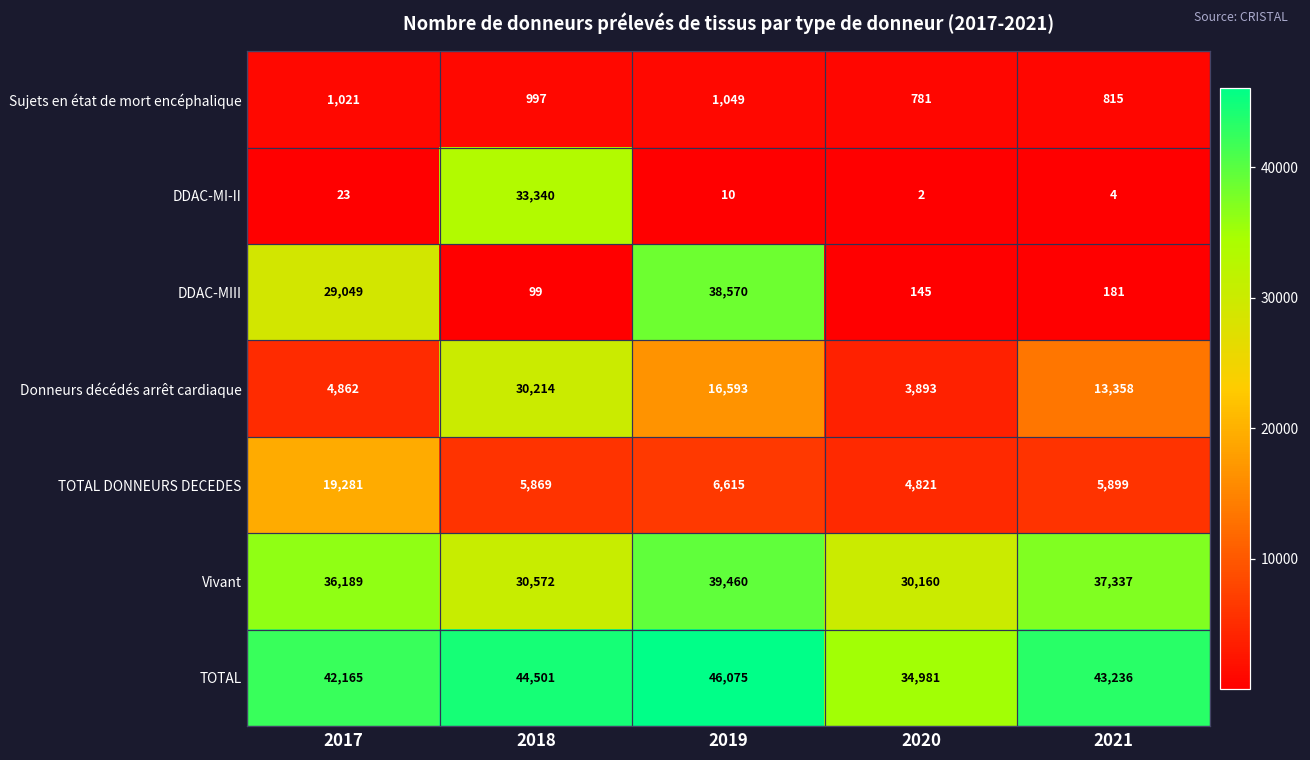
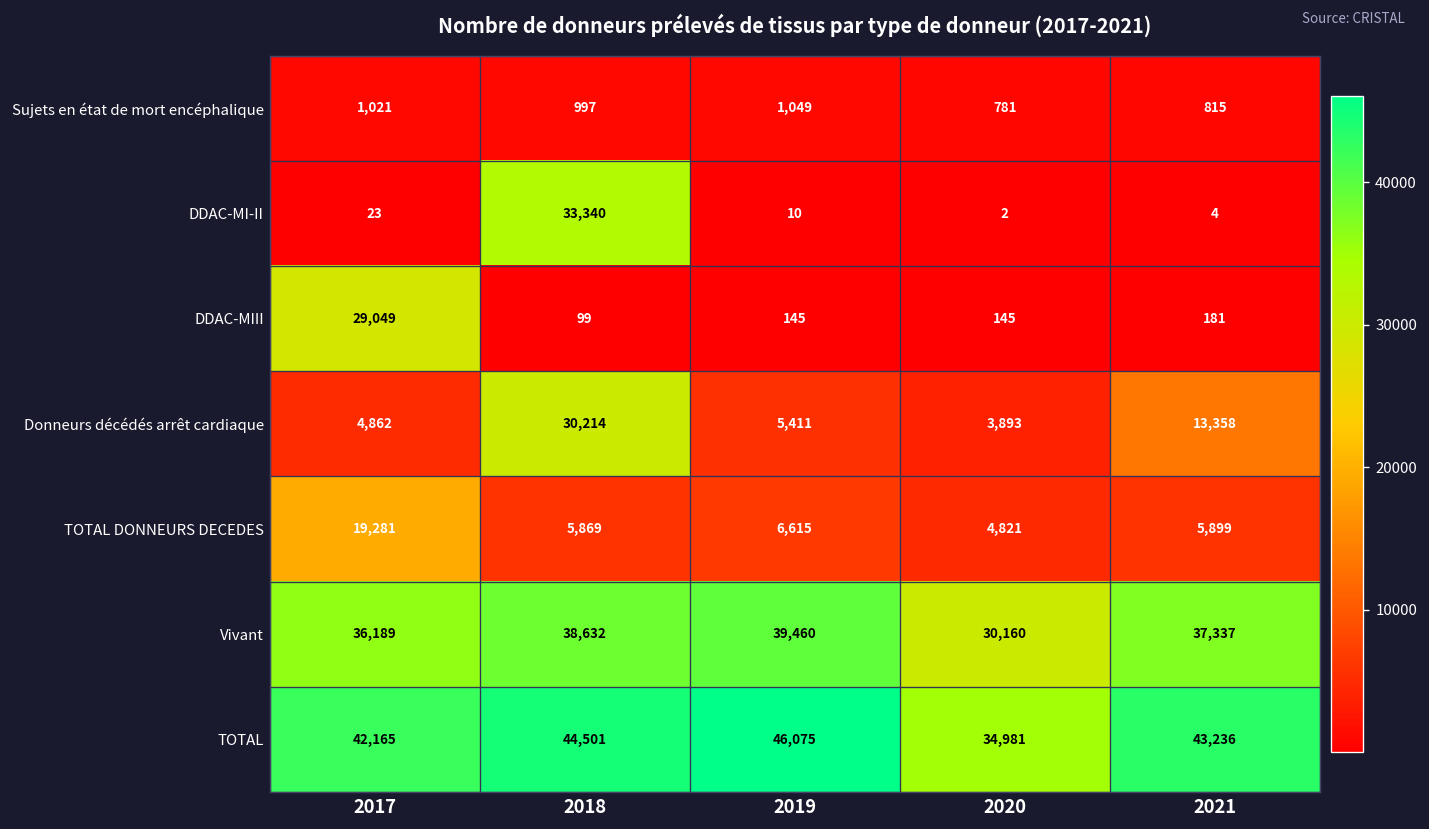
DDAC-MIII, 2019: 38,570 -> 145
Donneurs décédés arrêt cardiaque, 2019: 16,593 -> 5,411
Vivant, 2018: 30,572 -> 38,632
